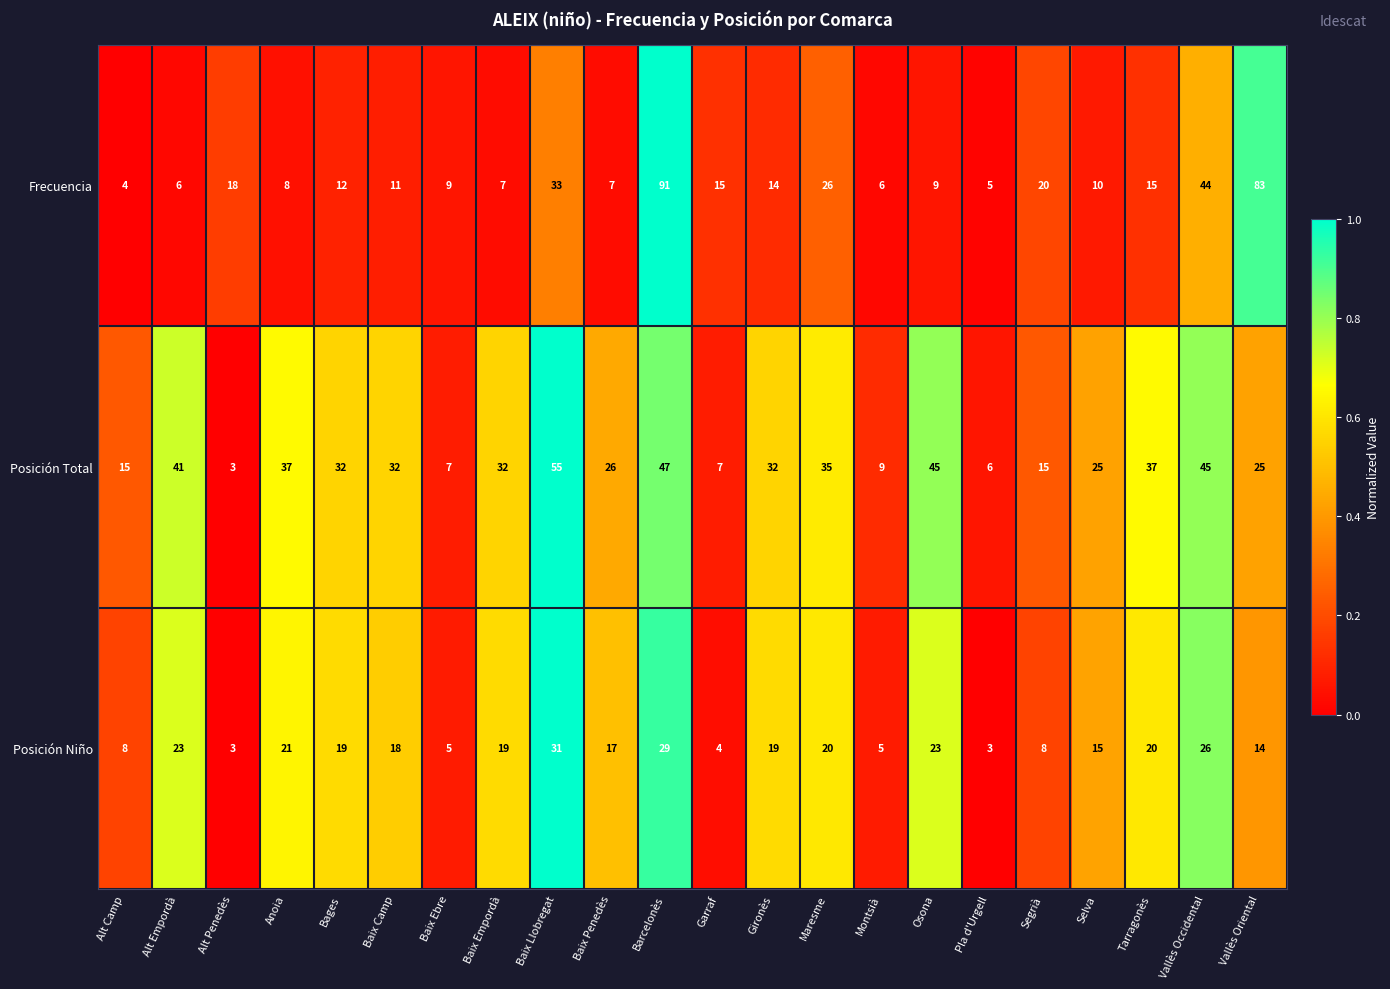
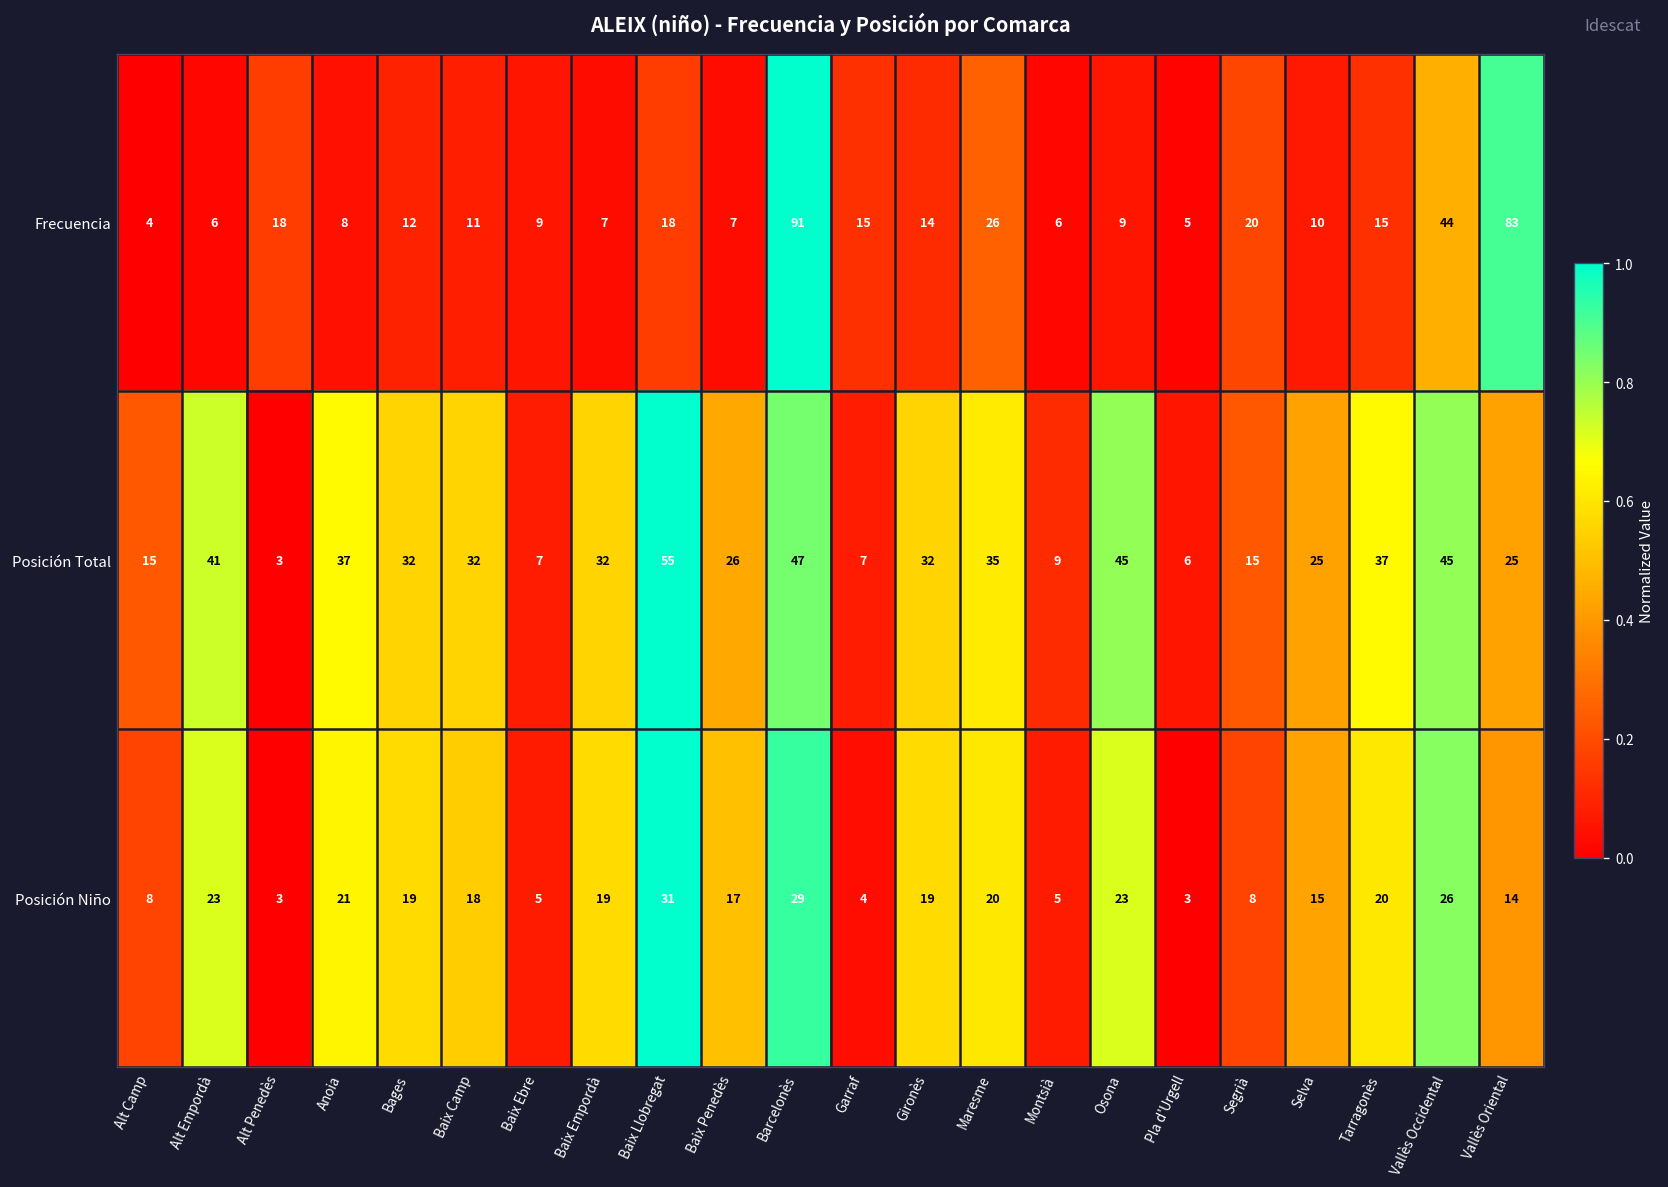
Frecuencia, Baix Llobregat: 33 -> 18
